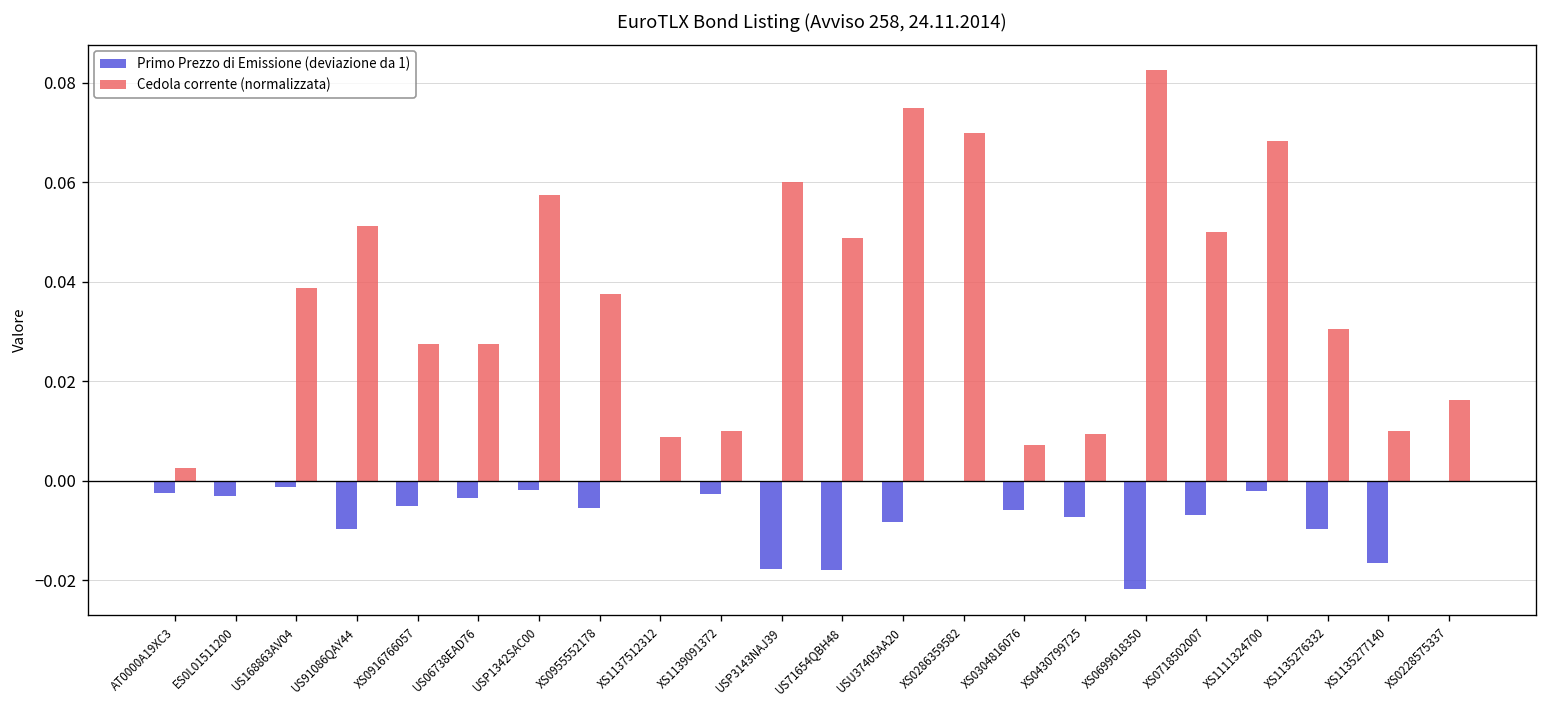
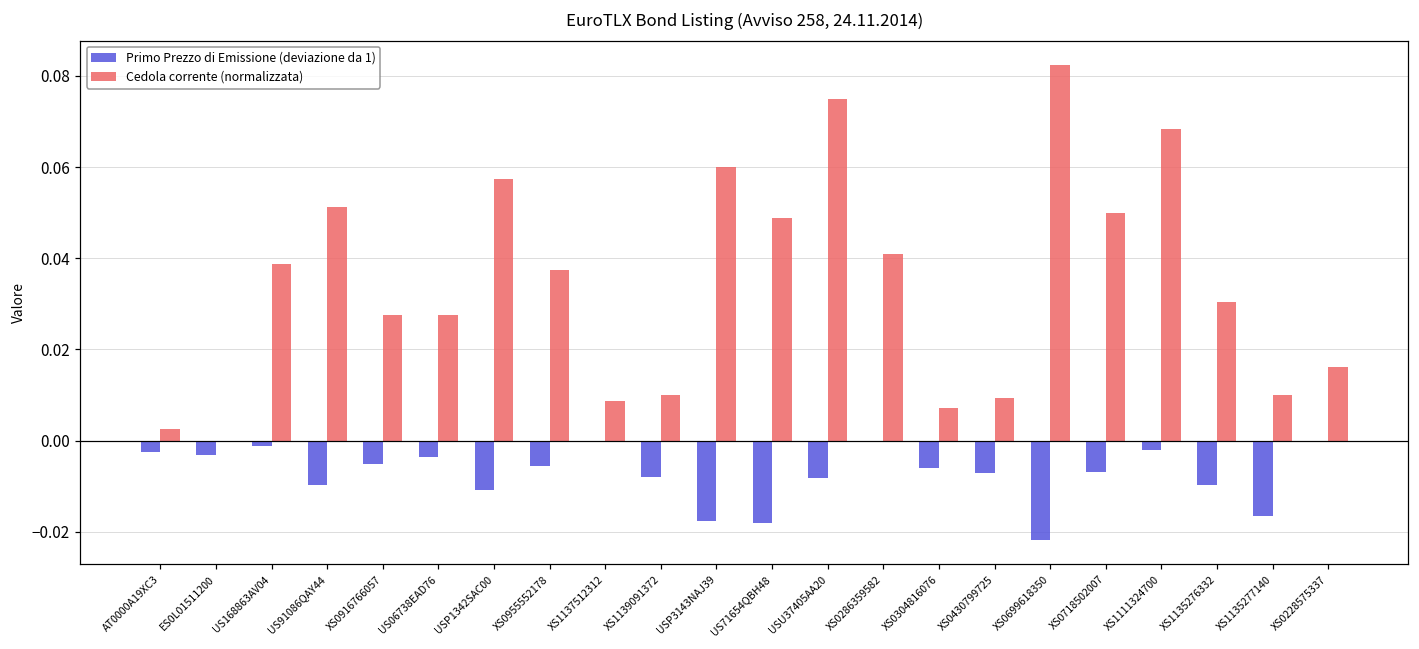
Primo Prezzo di Emissione (deviazione da 1), USP1342SAC00: -0.002 -> -0.011
Primo Prezzo di Emissione (deviazione da 1), XS1139091372: -0.003 -> -0.008
Cedola corrente (normalizzata), XS0286359582: 0.070 -> 0.041
